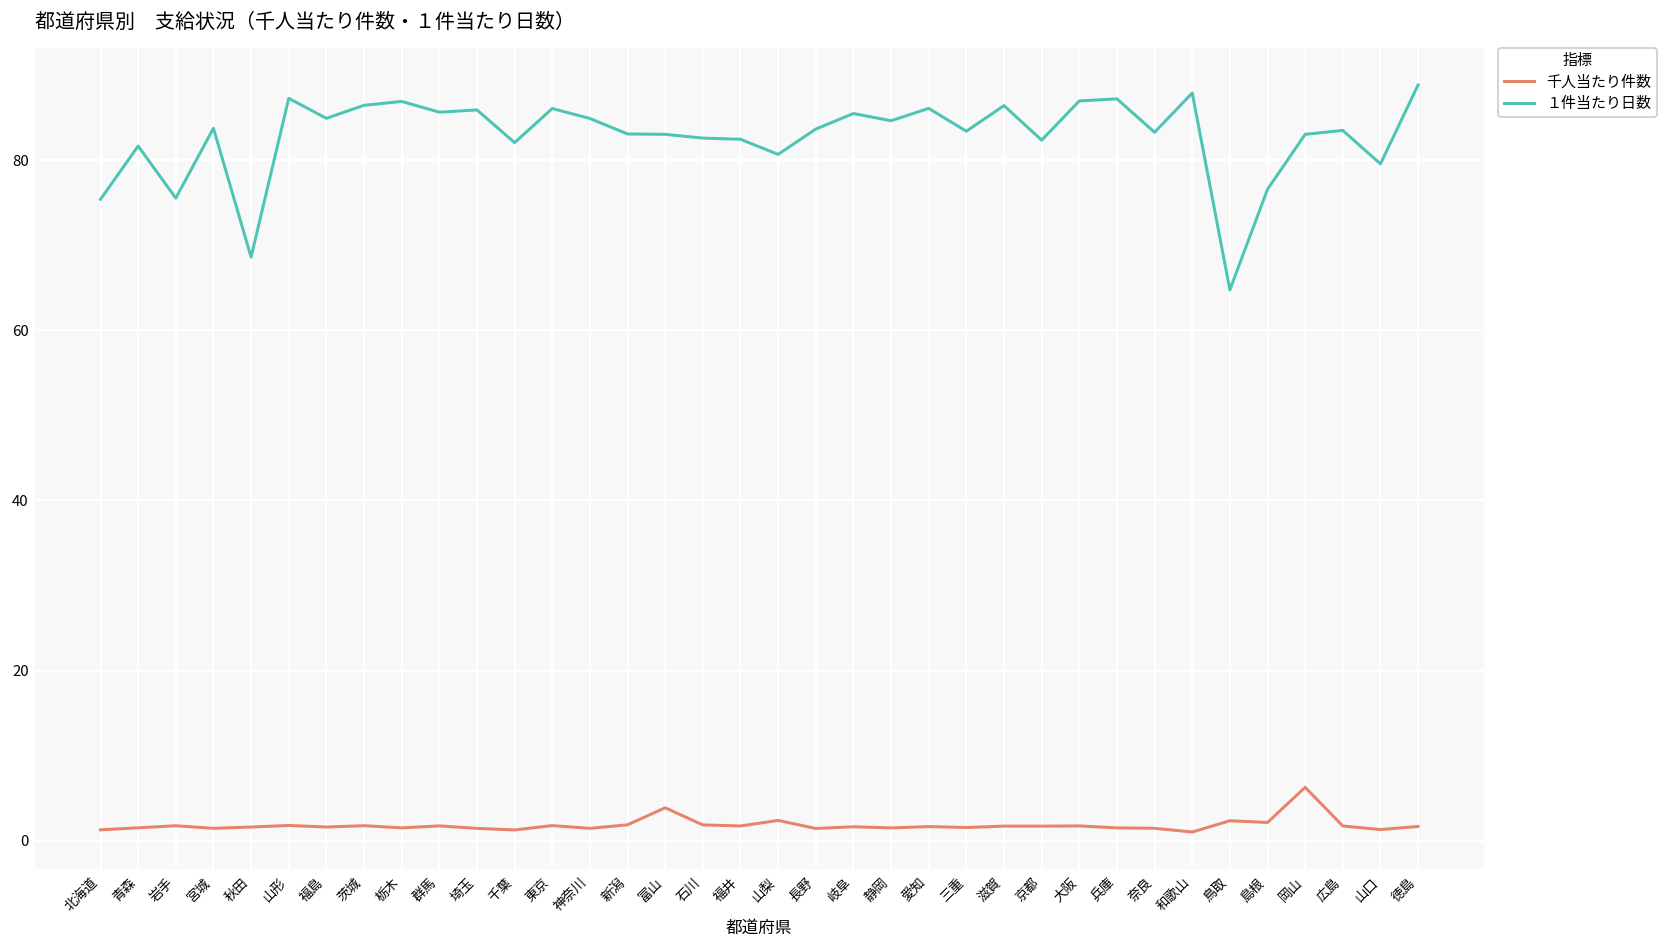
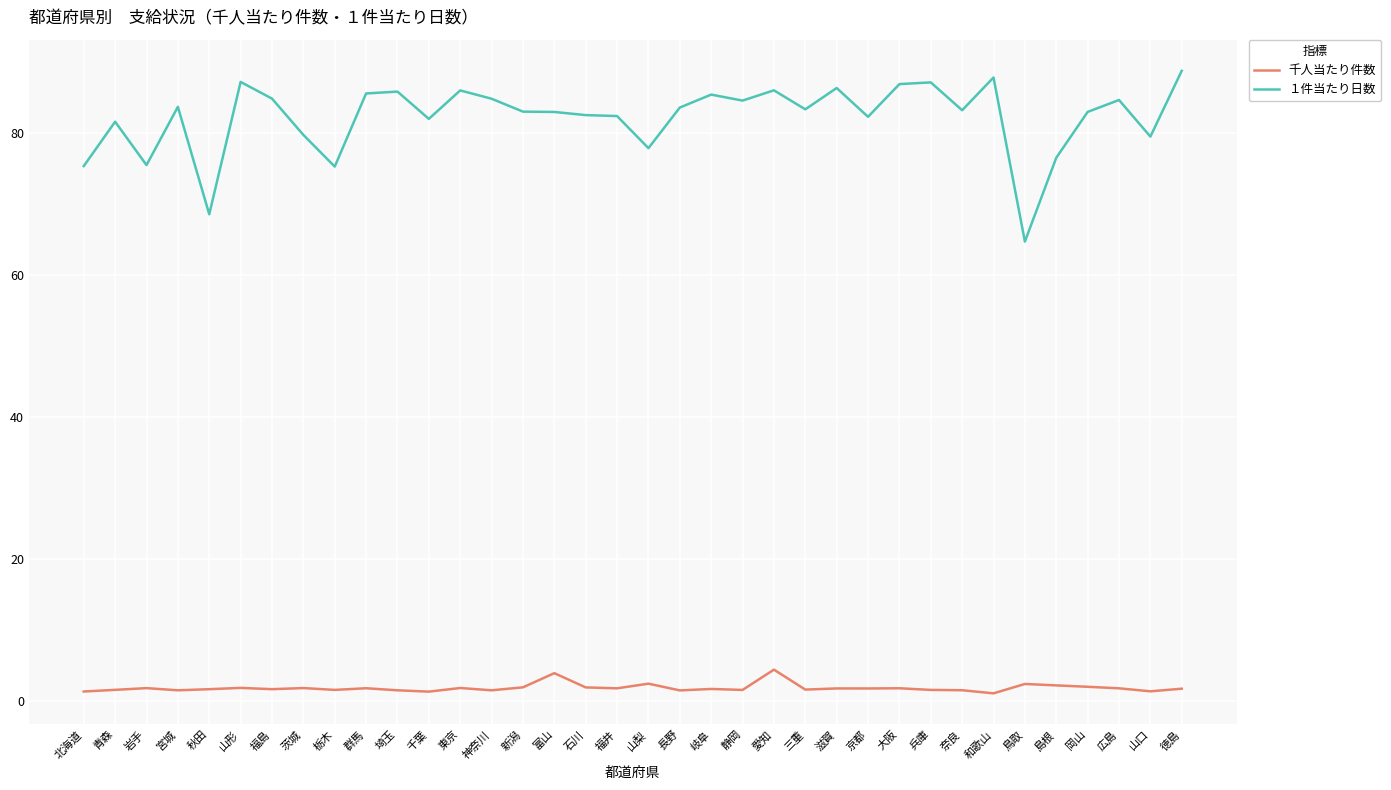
１件当たり日数, 茨城: 86 -> 80
１件当たり日数, 栃木: 87 -> 75
１件当たり日数, 山梨: 81 -> 78
千人当たり件数, 愛知: 2 -> 4
千人当たり件数, 岡山: 6 -> 2
１件当たり日数, 広島: 83 -> 85
